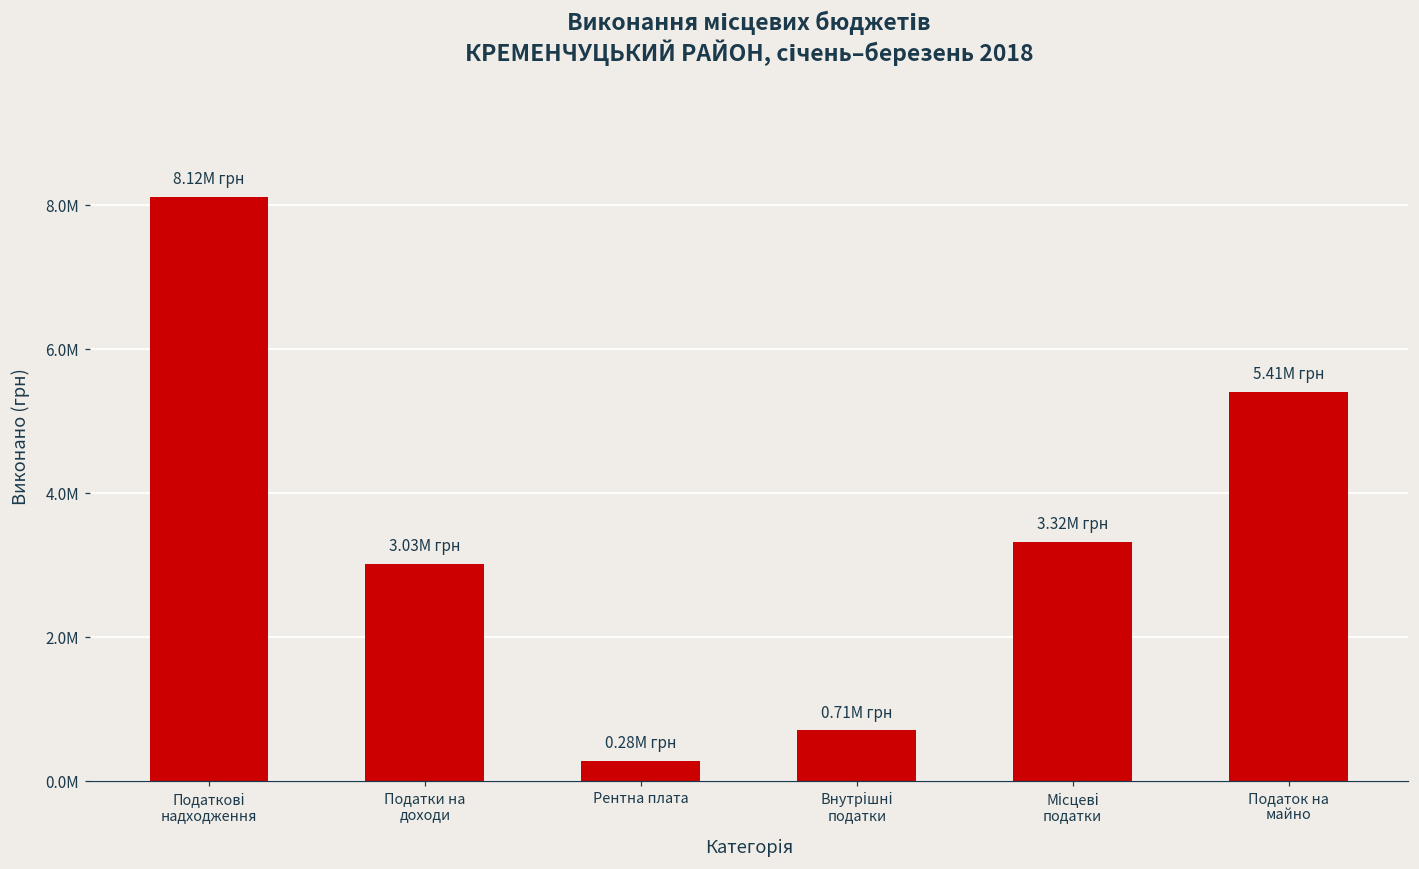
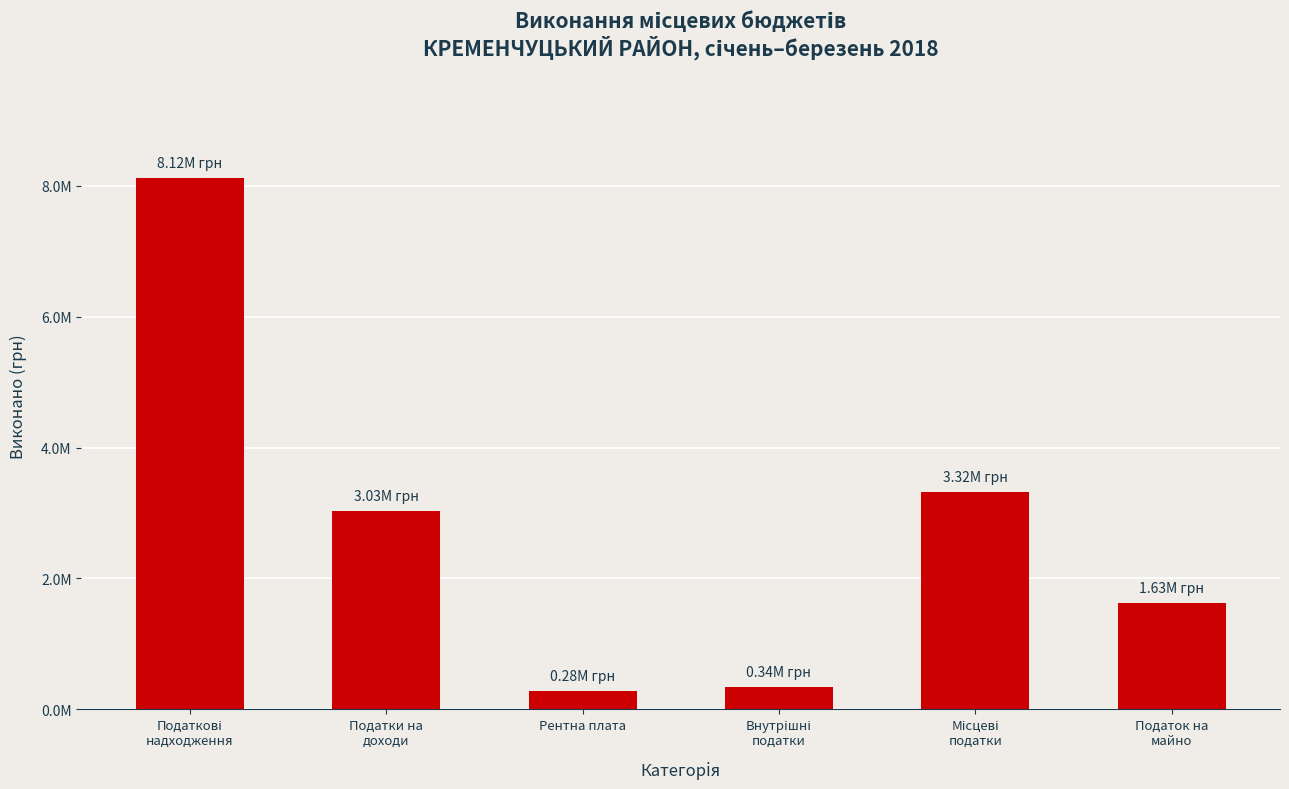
Внутрішні податки: 0.71M -> 0.34M
Податок на майно: 5.41M -> 1.63M
